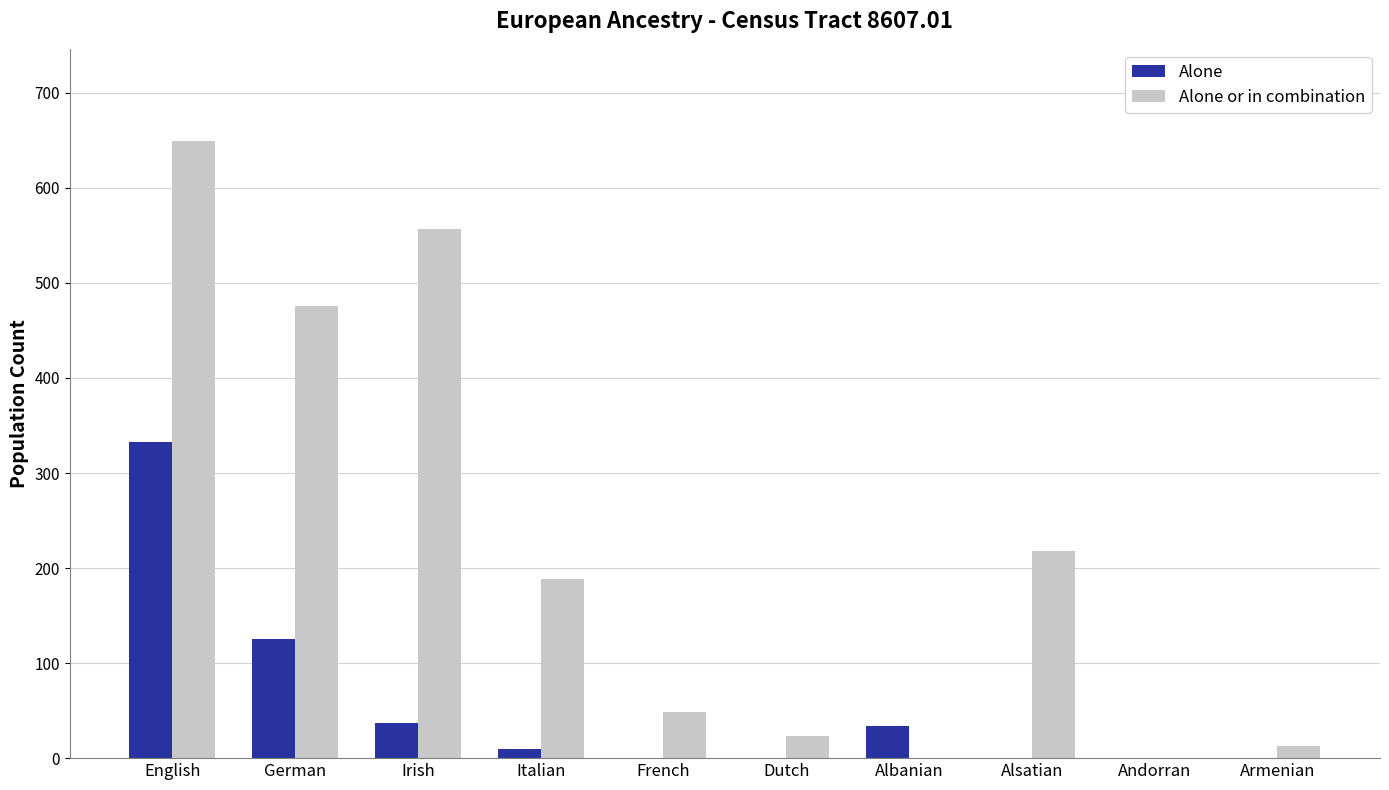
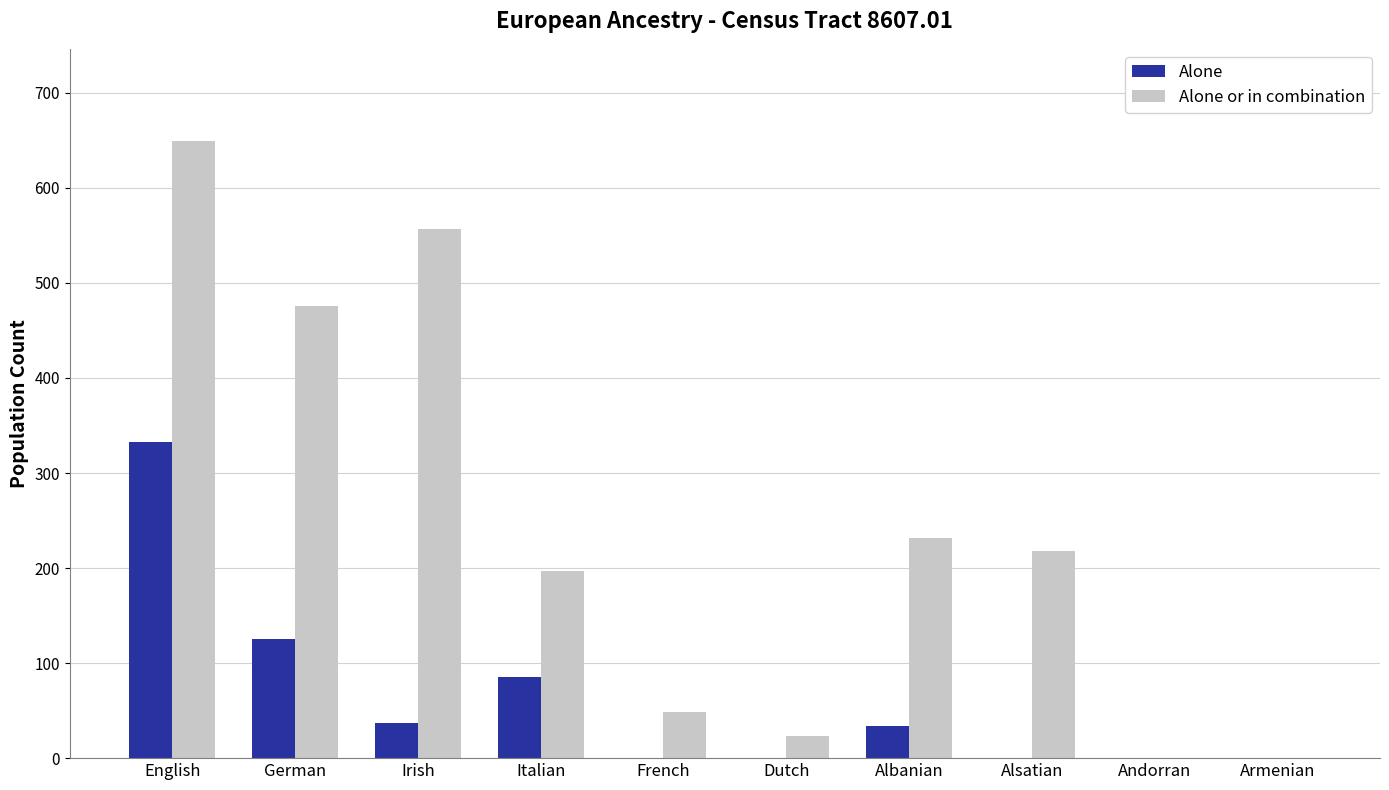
Alone, Italian: 10 -> 90
Alone or in combination, Italian: 190 -> 200
Alone or in combination, Albanian: 0 -> 230
Alone or in combination, Armenian: 10 -> 0
